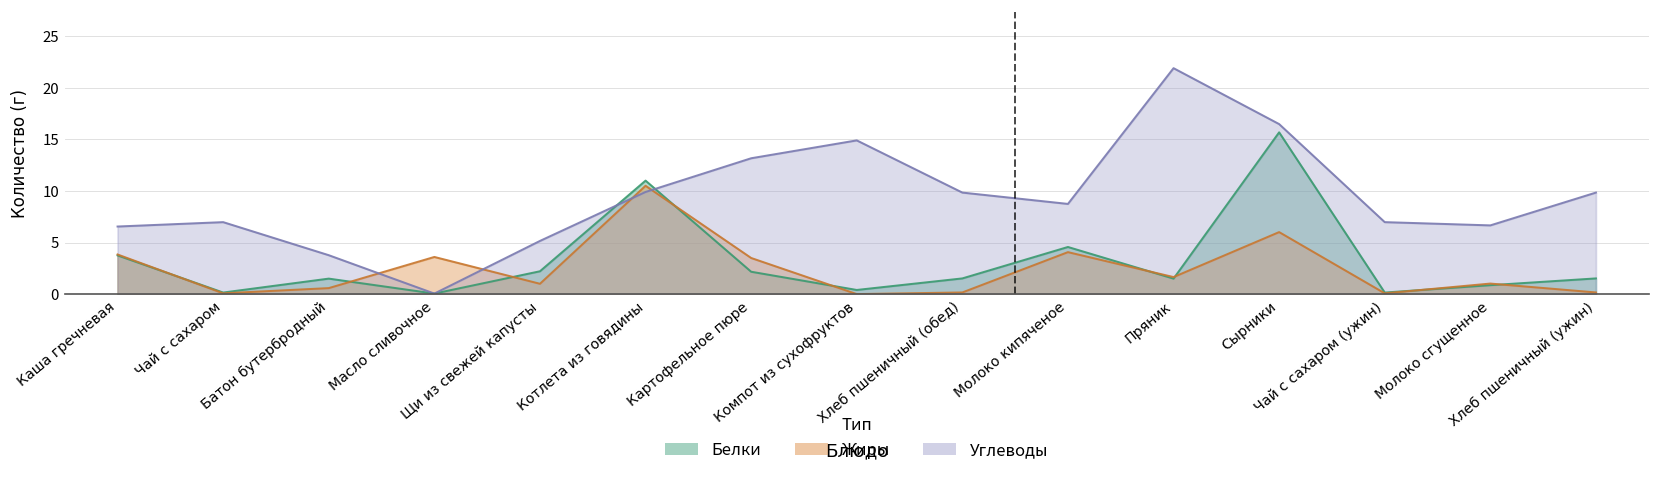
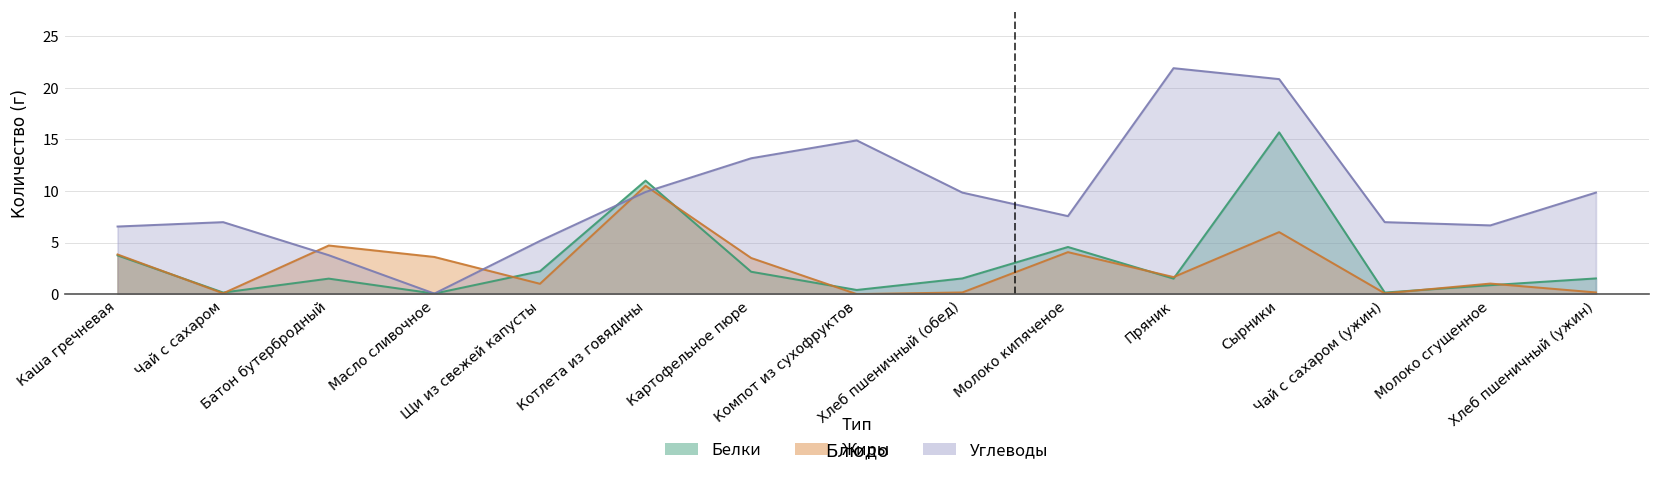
Жиры, Батон бутербродный: 1 -> 5
Углеводы, Молоко кипяченое: 9 -> 8
Углеводы, Сырники: 16 -> 21
